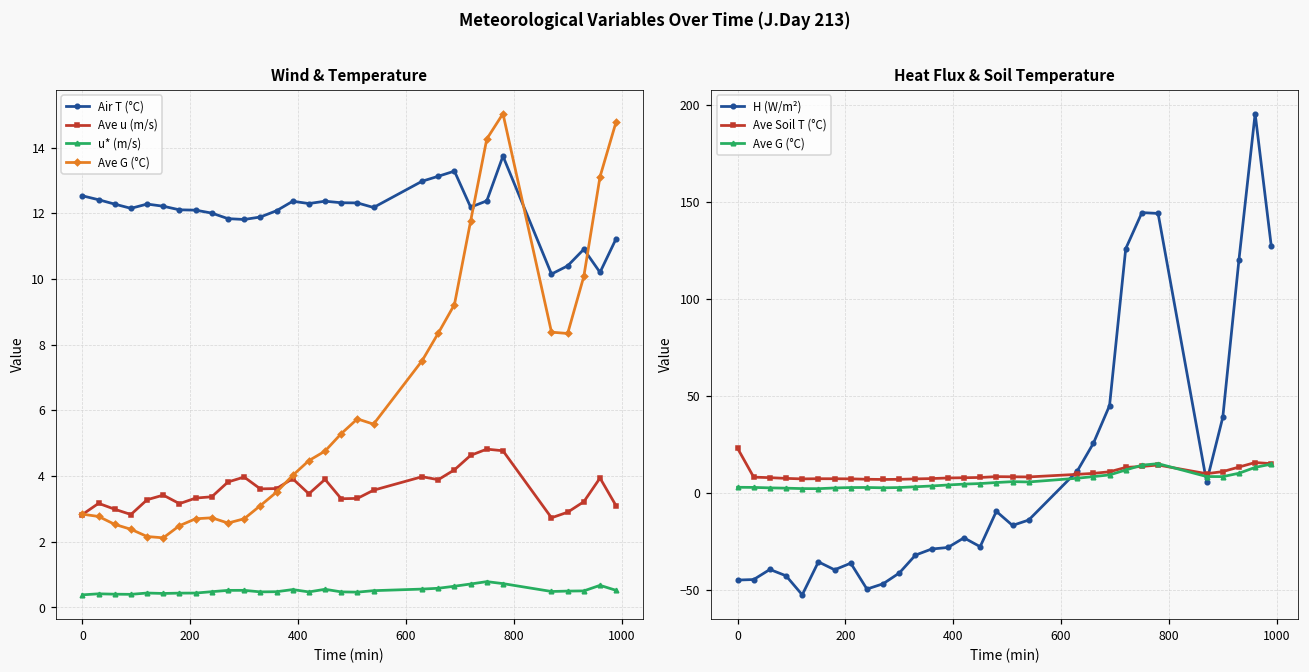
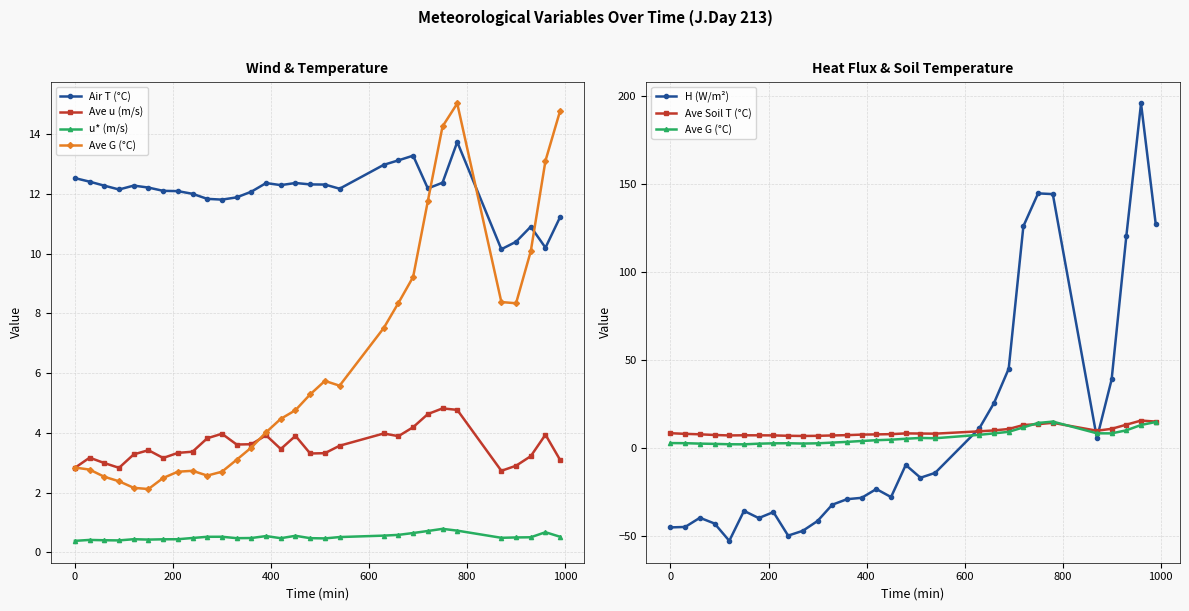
Heat Flux & Soil Temperature, Ave Soil T (°C), 0: 23 -> 8
